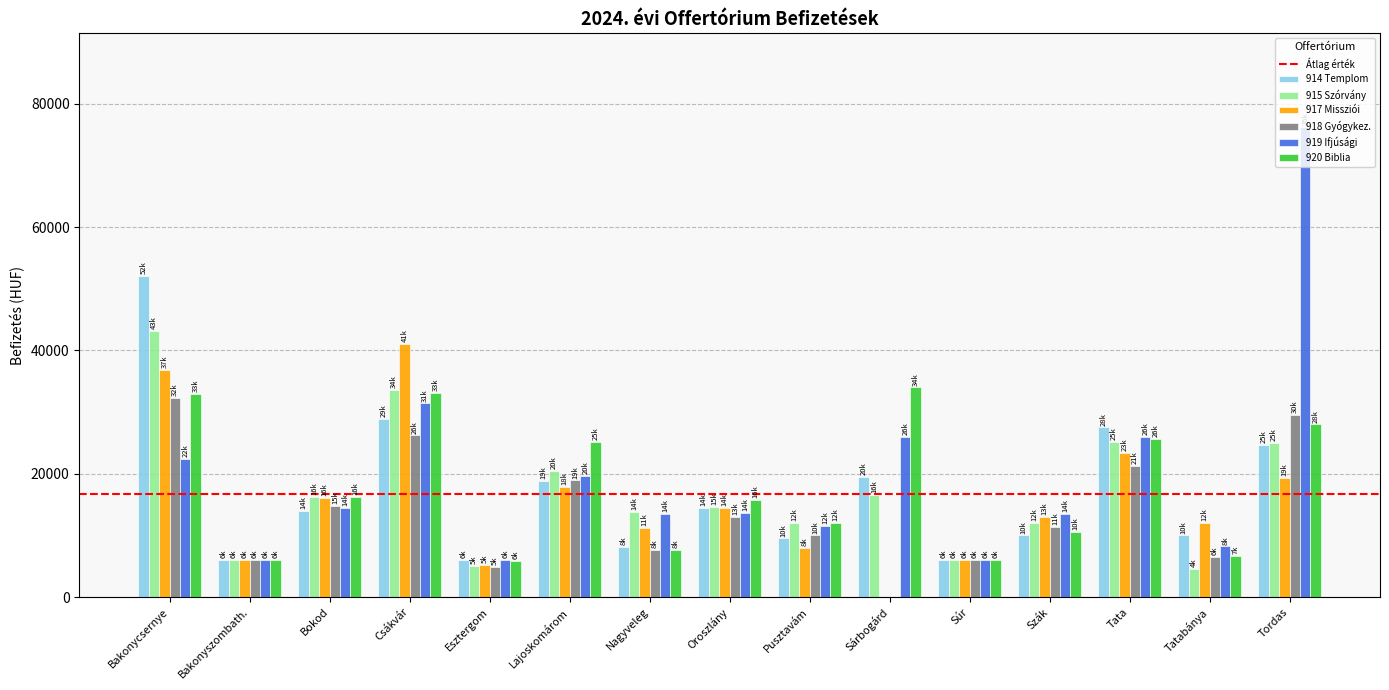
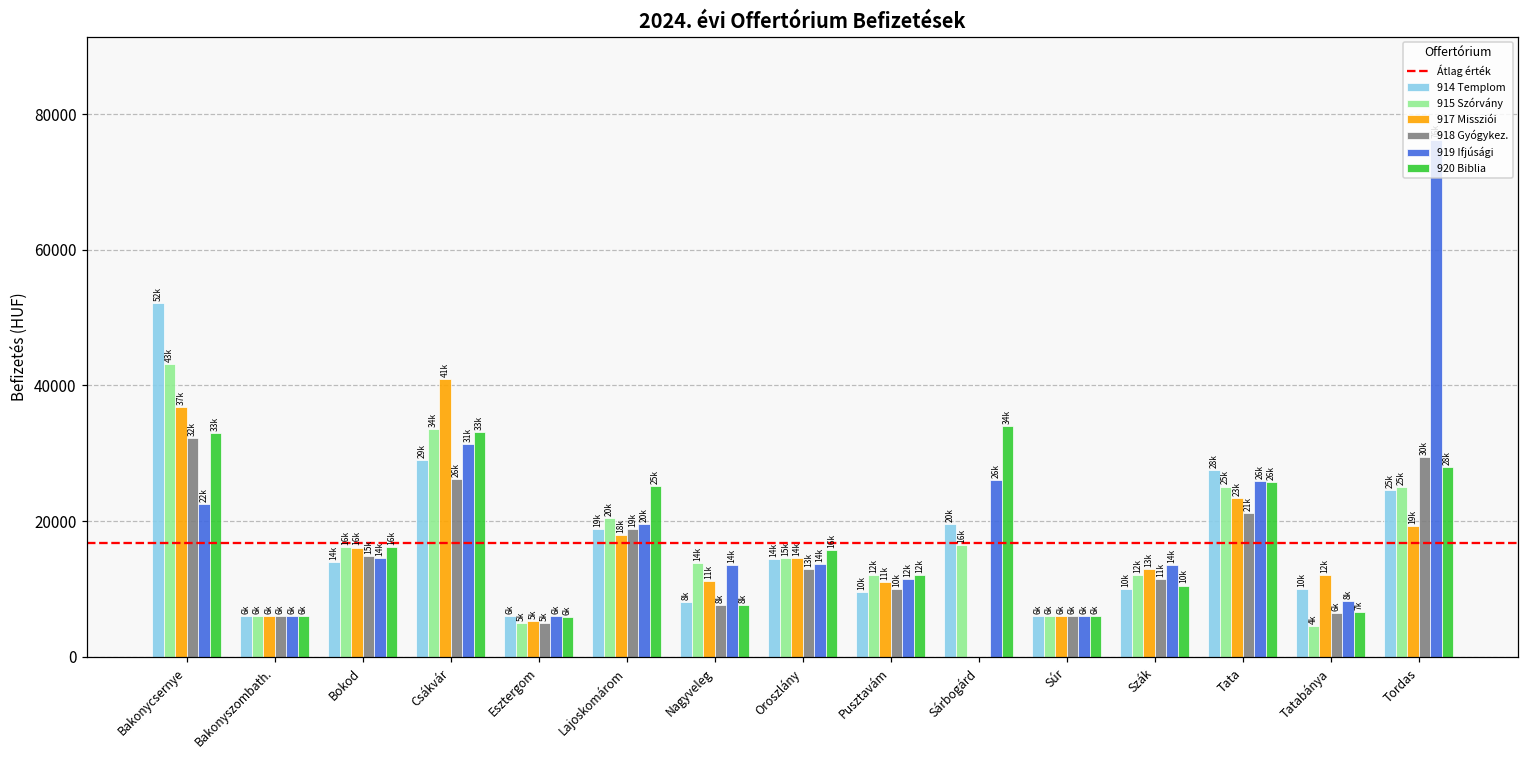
917 Missziói, Pusztavám: 8k -> 11k
